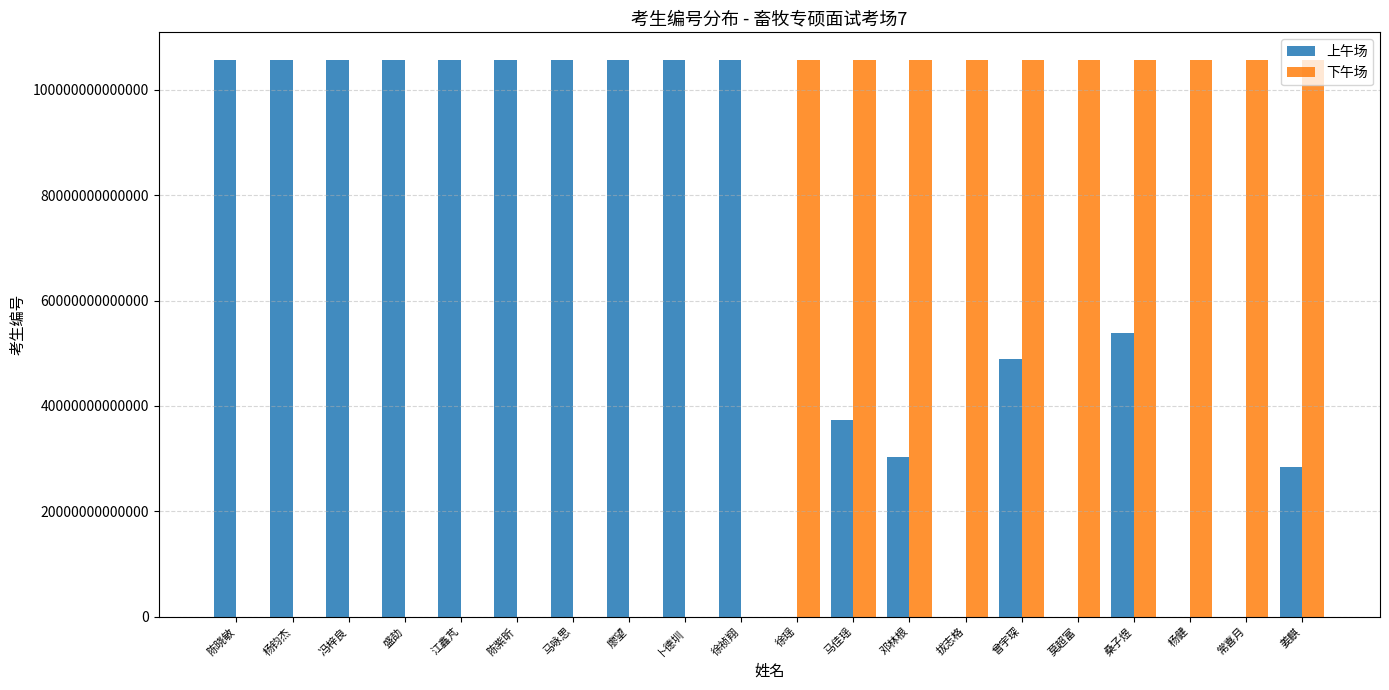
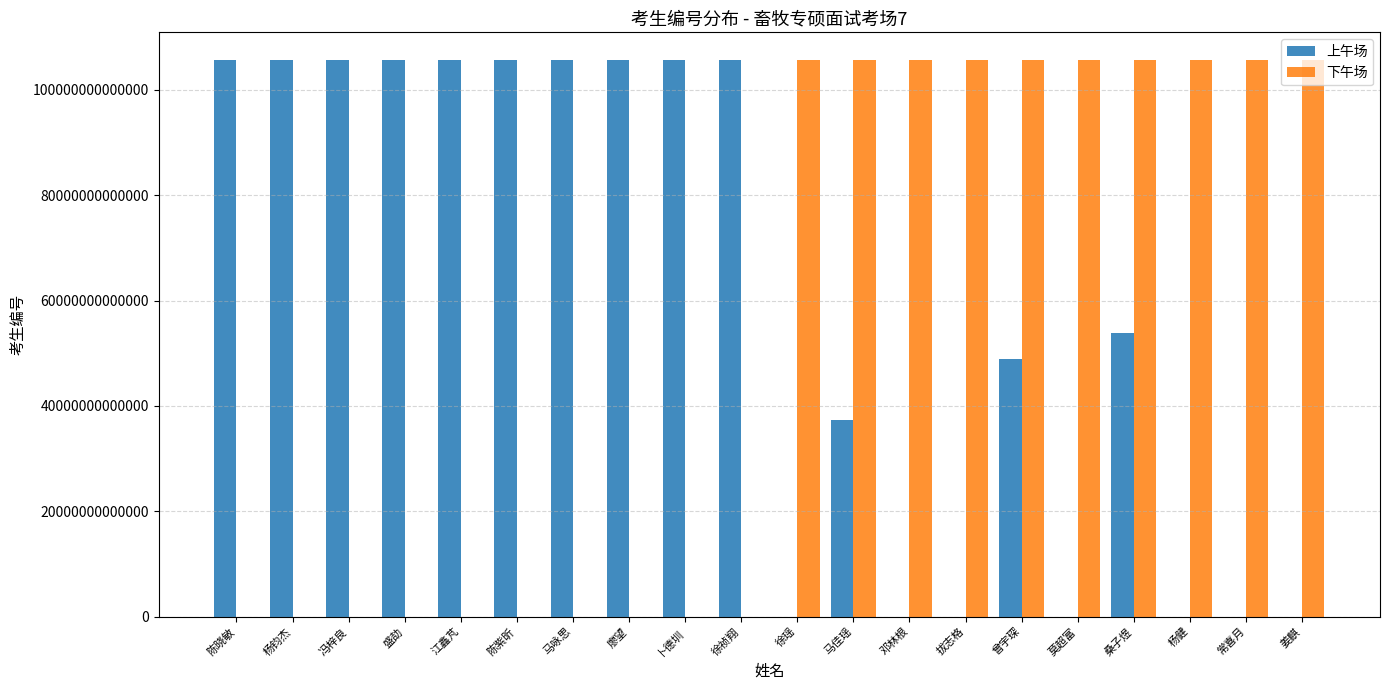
上午场, 邓林根: 30000000000000 -> 0
上午场, 姜麒: 28000000000000 -> 0
